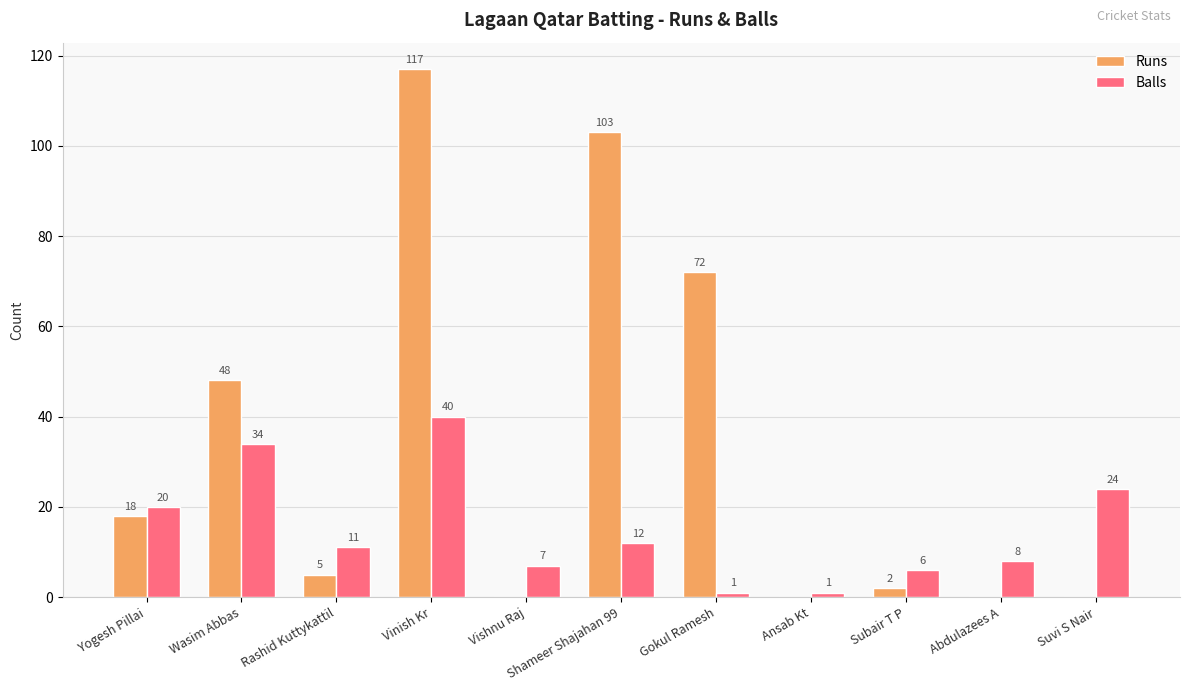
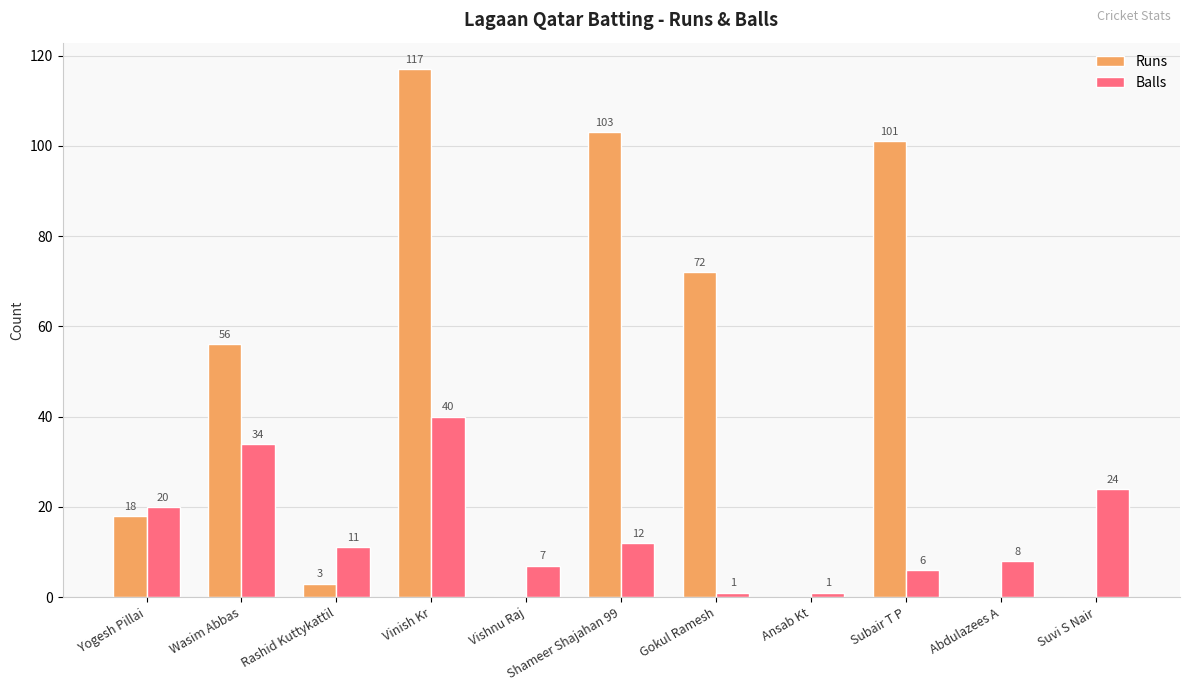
Runs, Wasim Abbas: 48 -> 56
Runs, Rashid Kuttykattil: 5 -> 3
Runs, Subair T P: 2 -> 101
